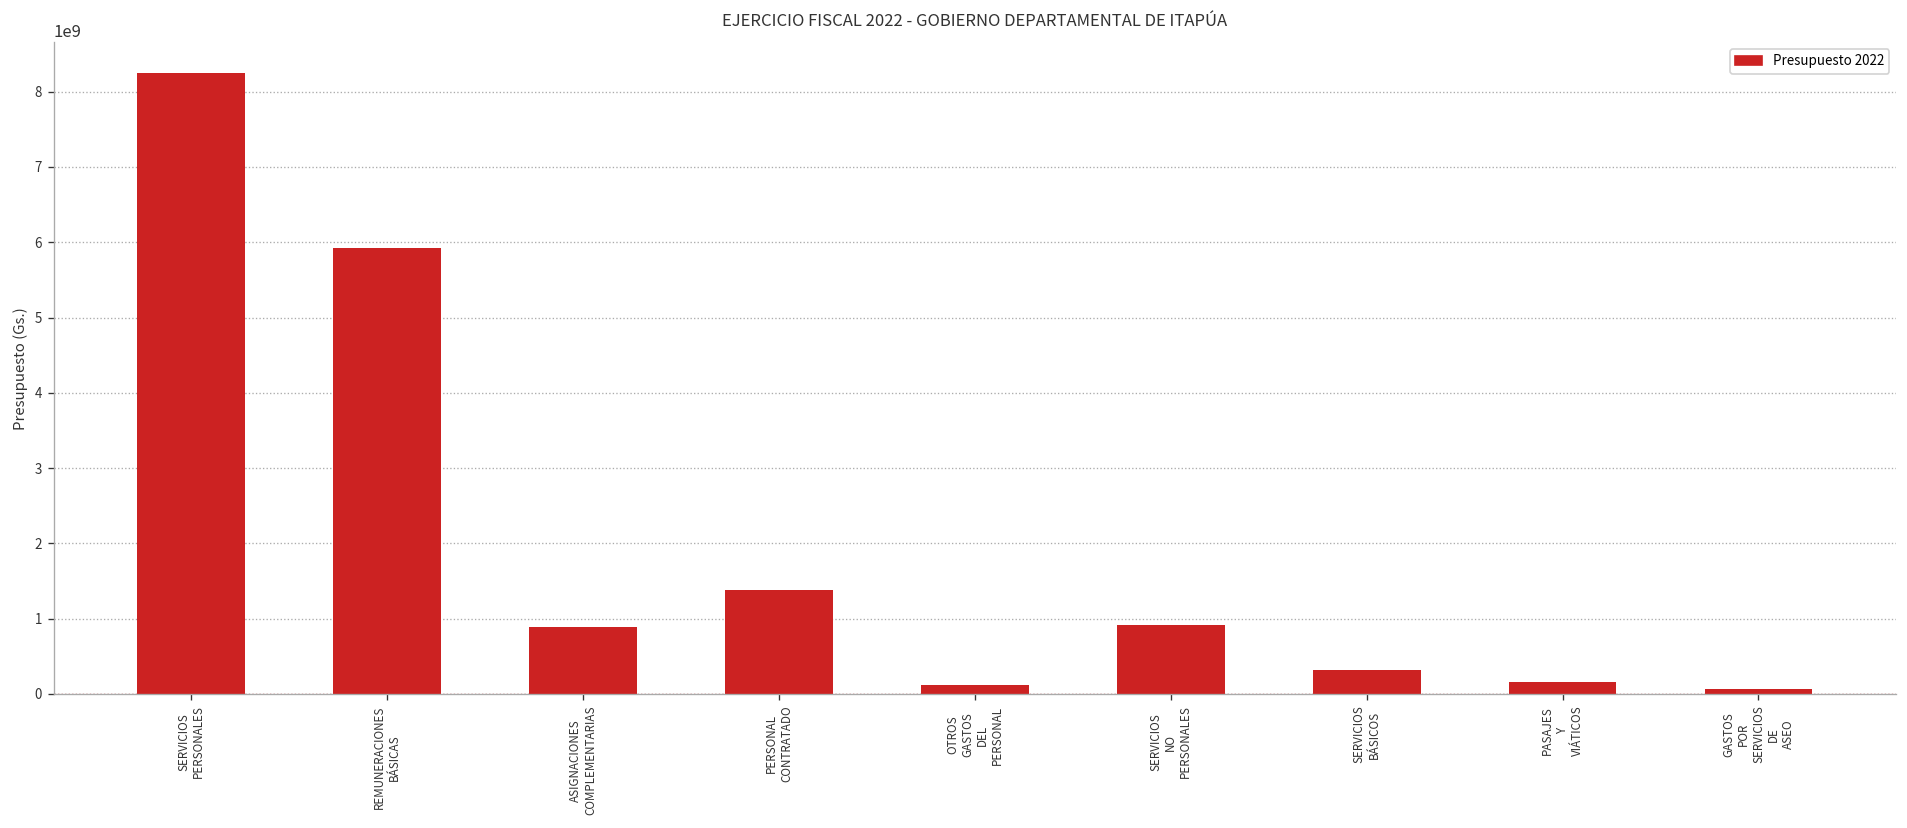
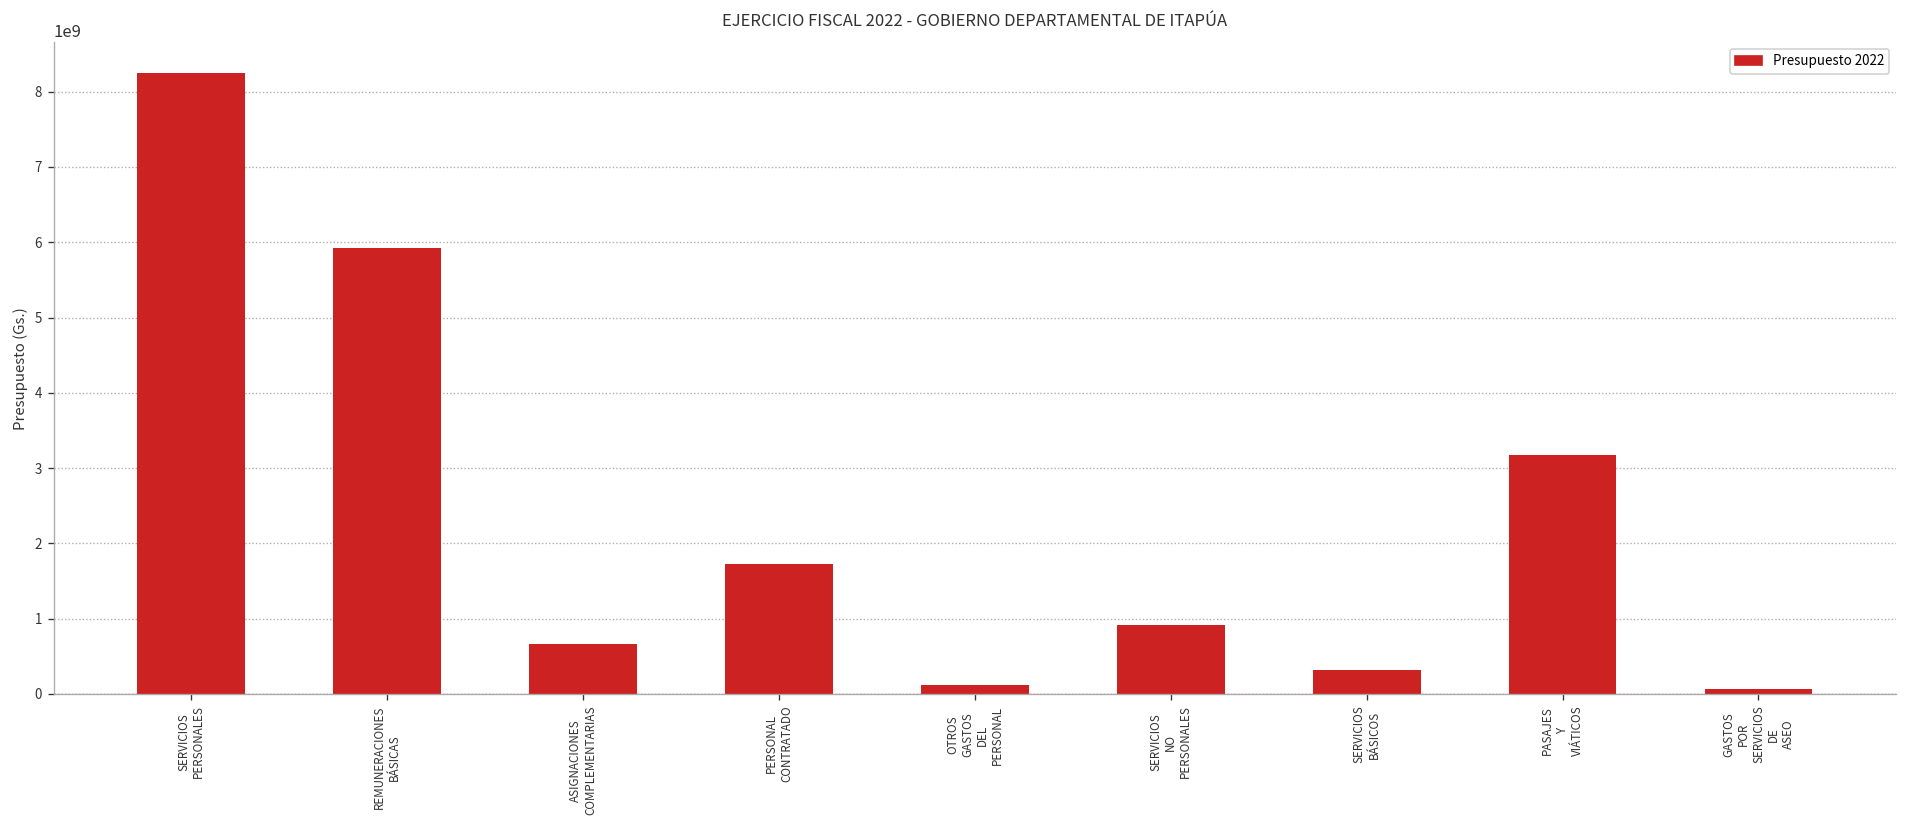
ASIGNACIONES COMPLEMENTARIAS: 900000000 -> 700000000
PERSONAL CONTRATADO: 1400000000 -> 1700000000
PASAJES Y VIÁTICOS: 200000000 -> 3200000000
